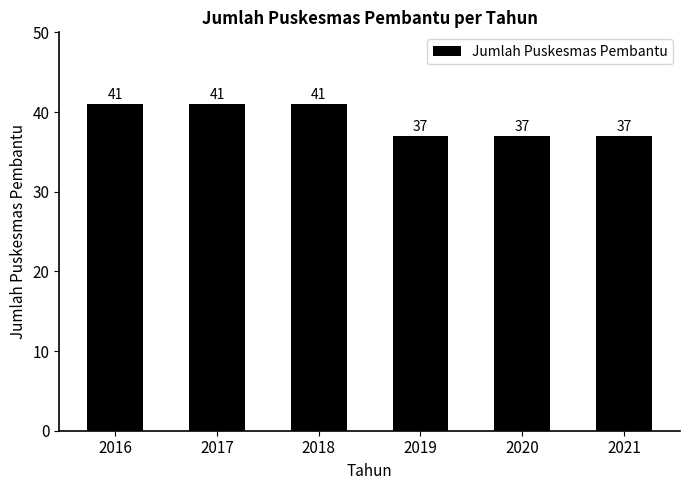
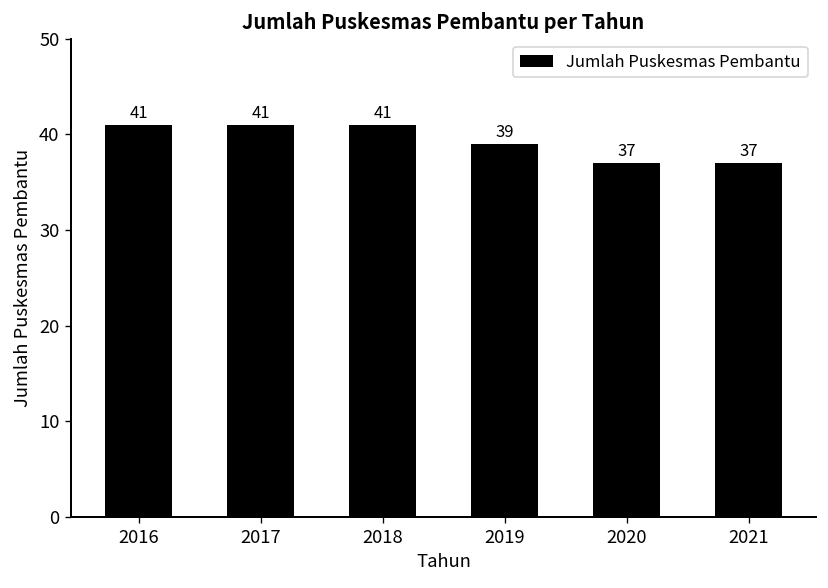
2019: 37 -> 39
